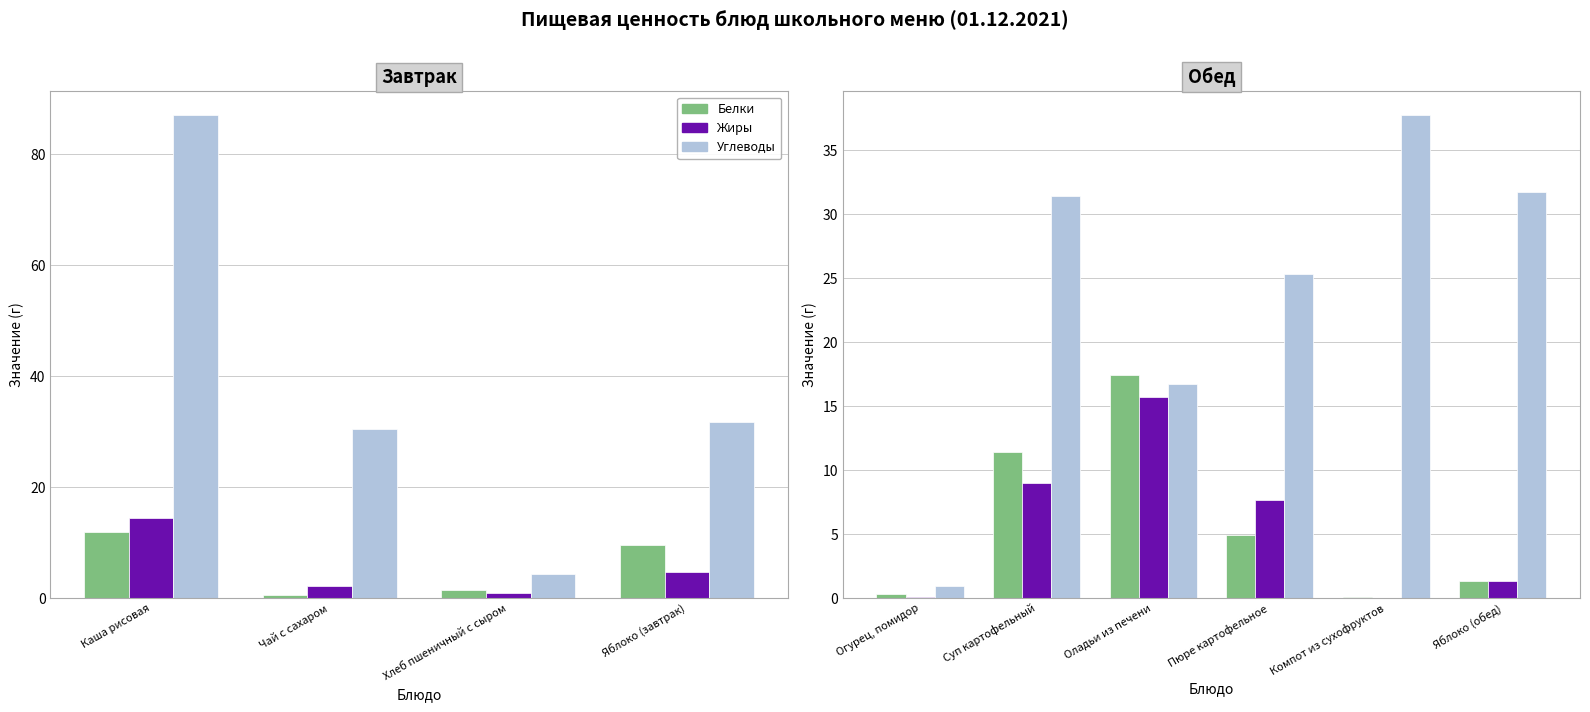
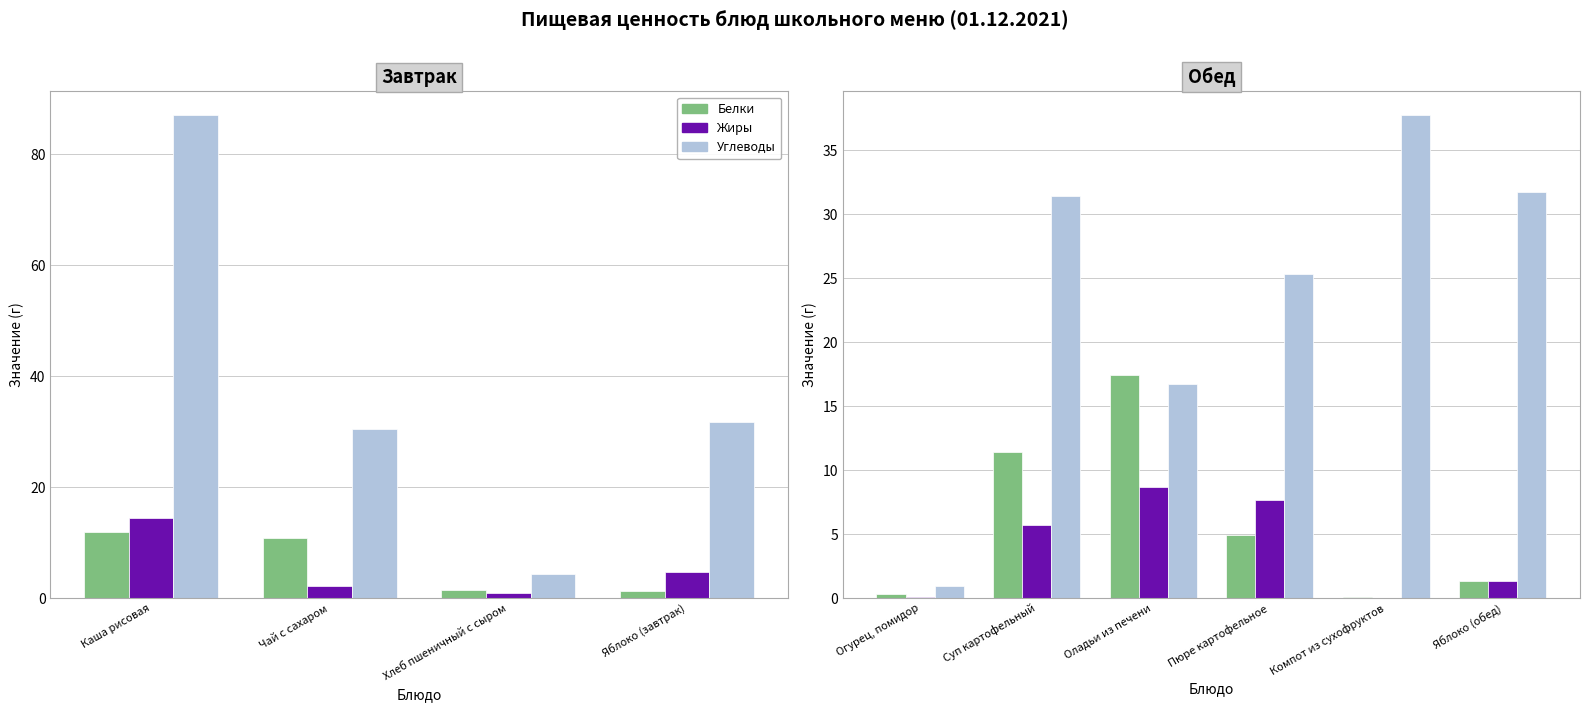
Завтрак, Белки, Чай с сахаром: 1 -> 11
Завтрак, Белки, Яблоко (завтрак): 10 -> 1
Обед, Жиры, Суп картофельный: 9.0 -> 5.7
Обед, Жиры, Оладьи из печени: 15.7 -> 8.7
